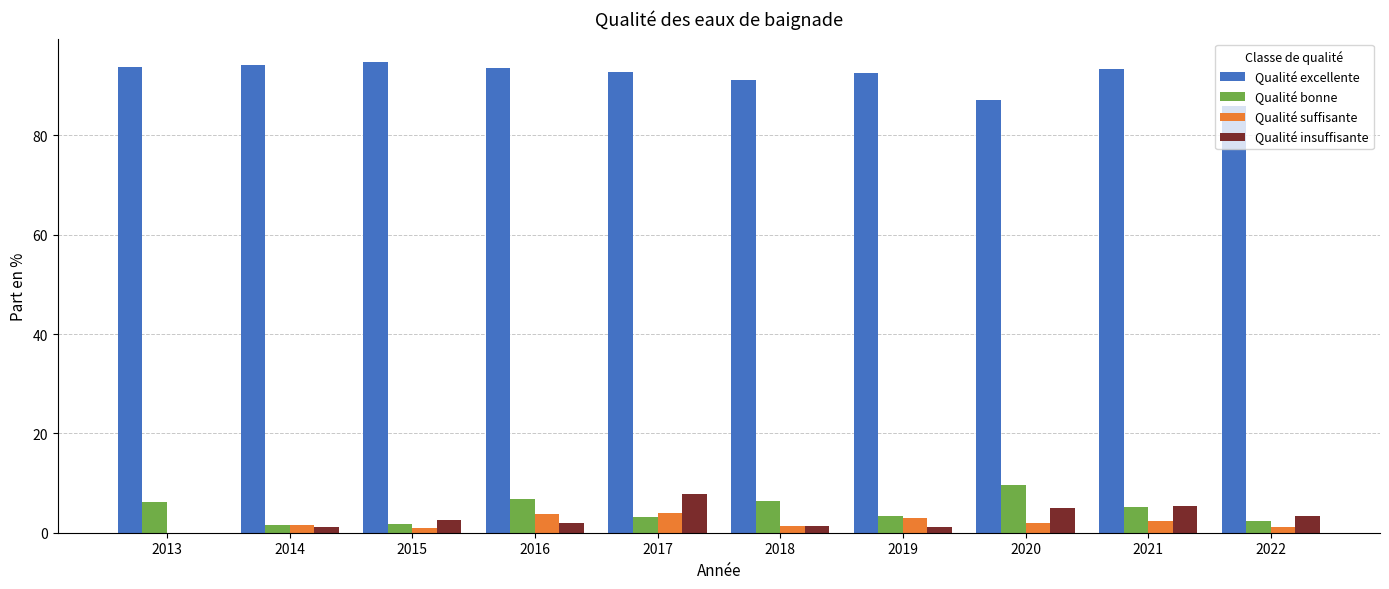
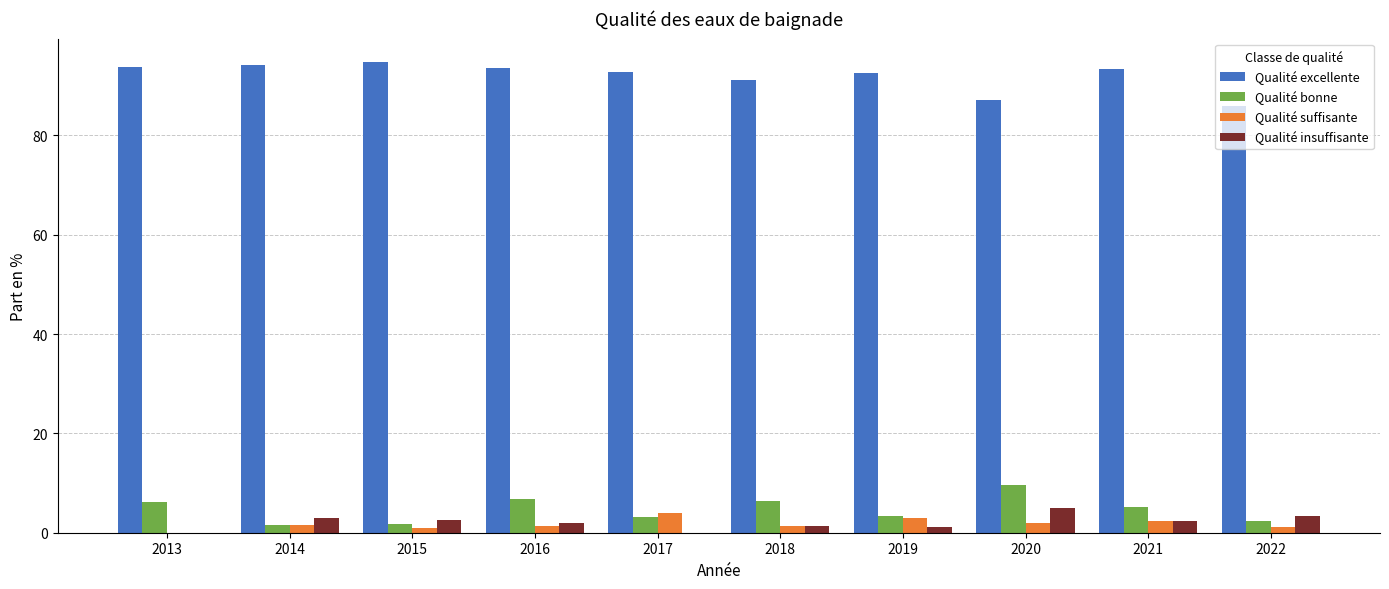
Qualité insuffisante, 2014: 1 -> 3
Qualité suffisante, 2016: 4 -> 1
Qualité insuffisante, 2017: 8 -> 0
Qualité insuffisante, 2021: 5 -> 2
